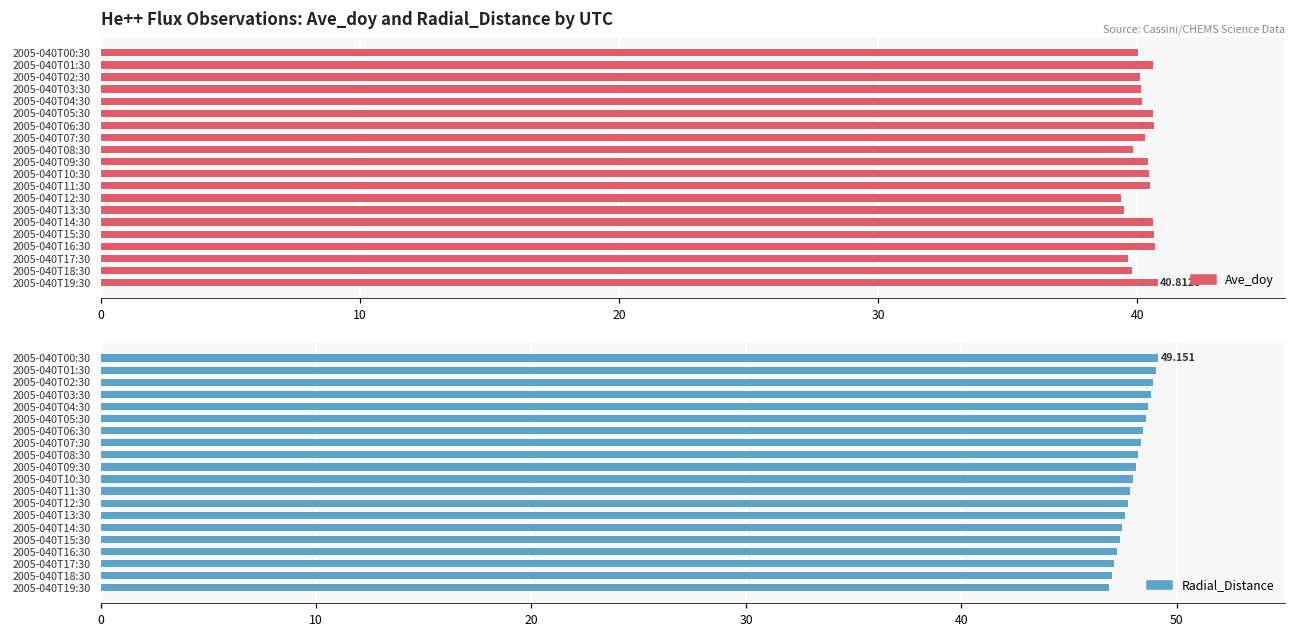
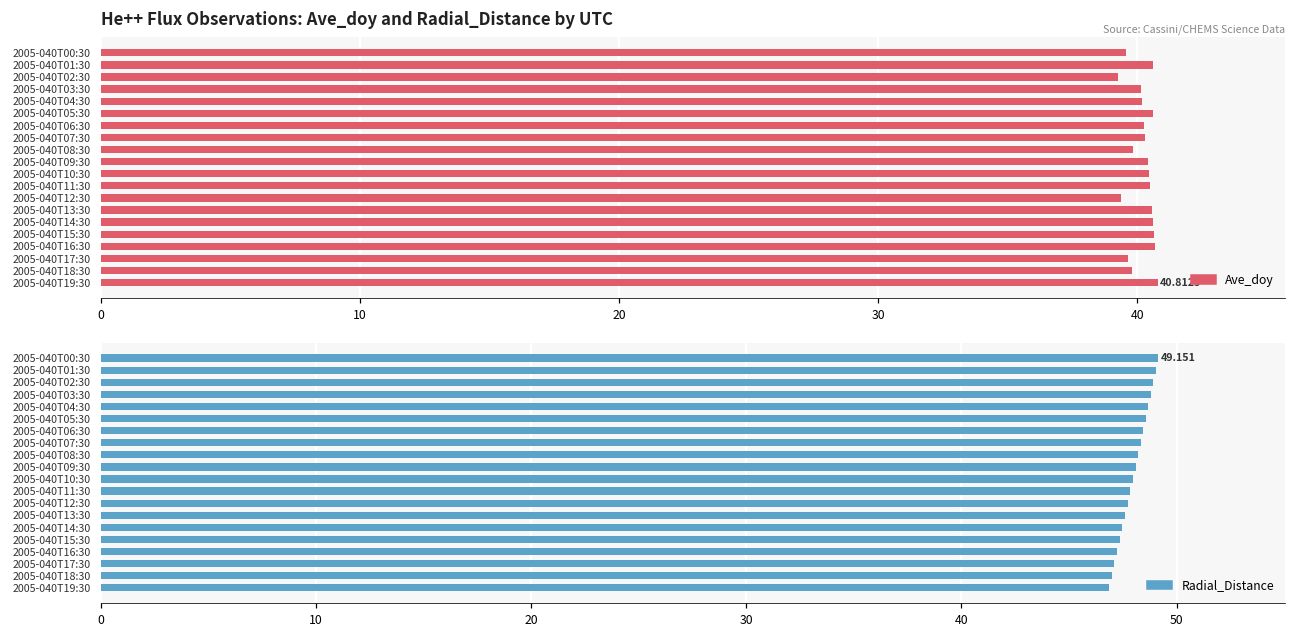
He++ Flux Observations: Ave_doy and Radial_Distance by UTC, 2005-040T00:30: 40.0 -> 39.5
He++ Flux Observations: Ave_doy and Radial_Distance by UTC, 2005-040T02:30: 40.1 -> 39.3
He++ Flux Observations: Ave_doy and Radial_Distance by UTC, 2005-040T06:30: 40.6 -> 40.3
He++ Flux Observations: Ave_doy and Radial_Distance by UTC, 2005-040T13:30: 39.5 -> 40.6
